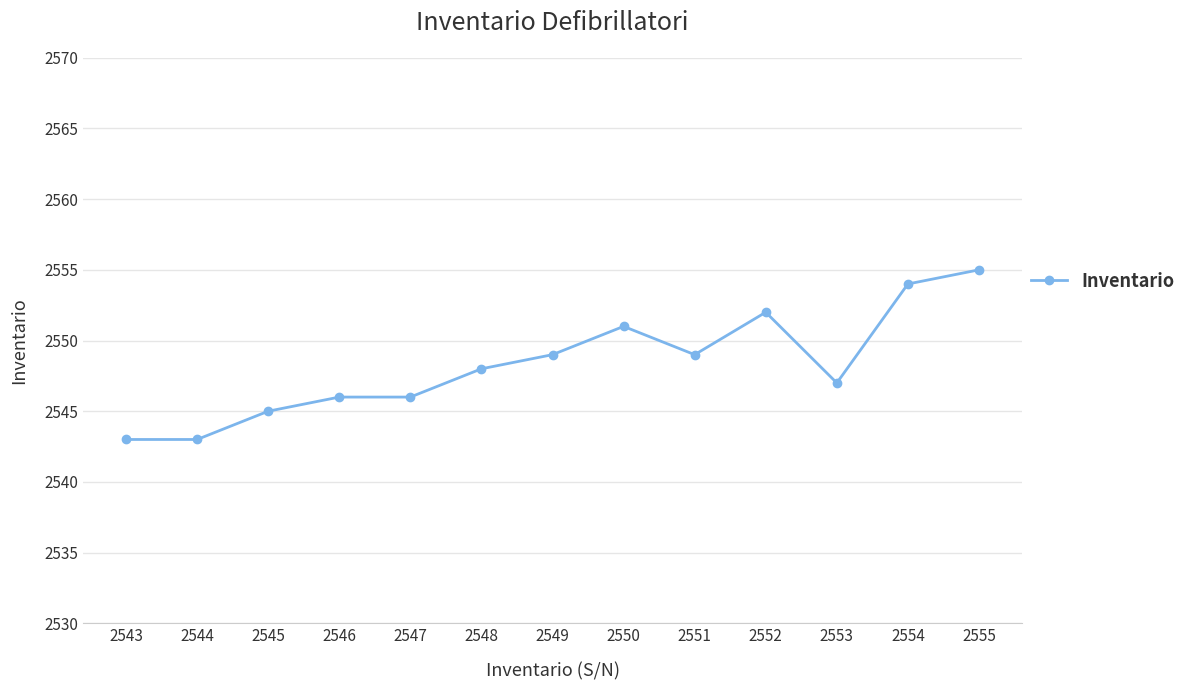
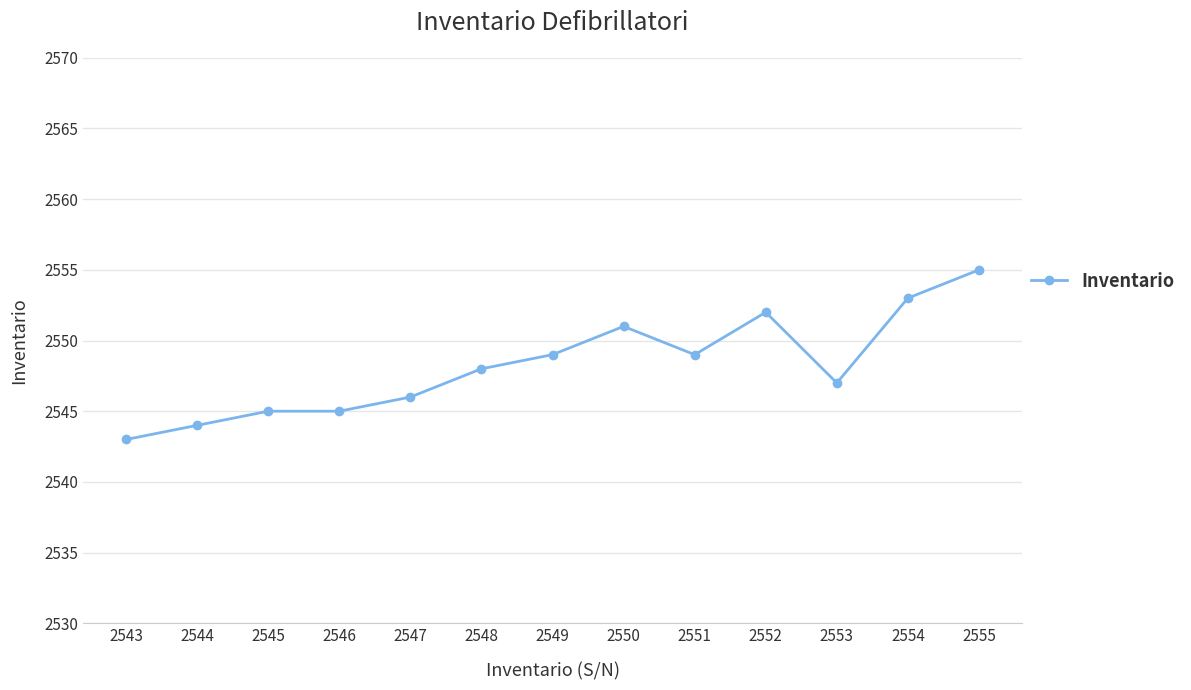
2544: 2543 -> 2544
2546: 2546 -> 2545
2554: 2554 -> 2553
